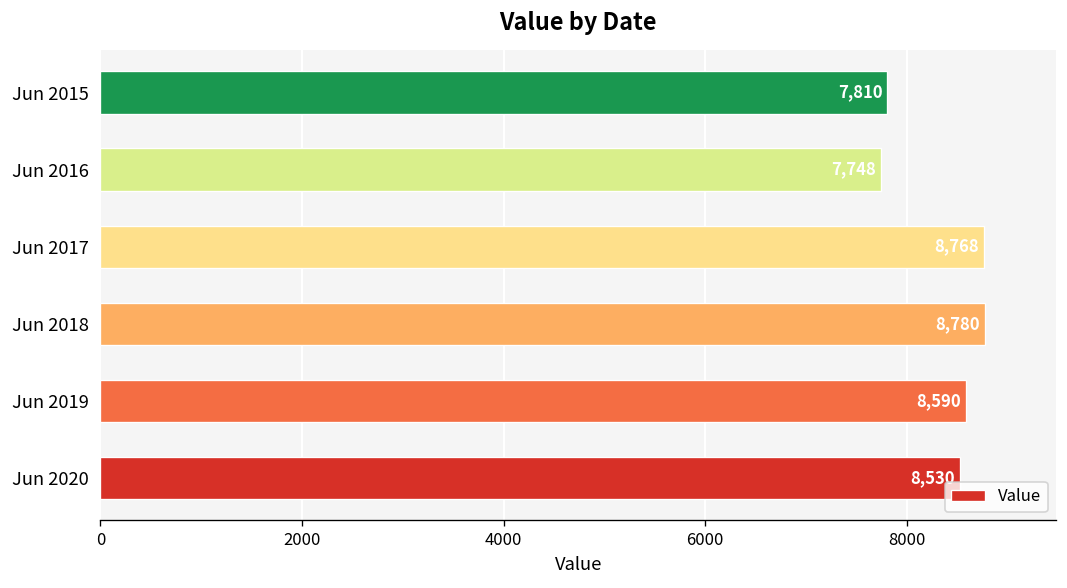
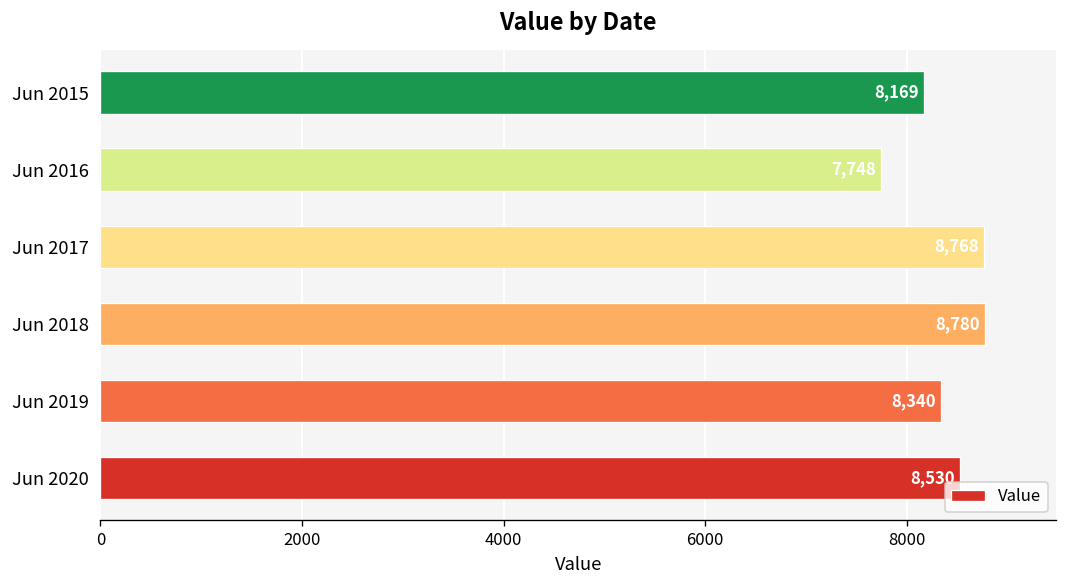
Jun 2015: 7,810 -> 8,169
Jun 2019: 8,590 -> 8,340
